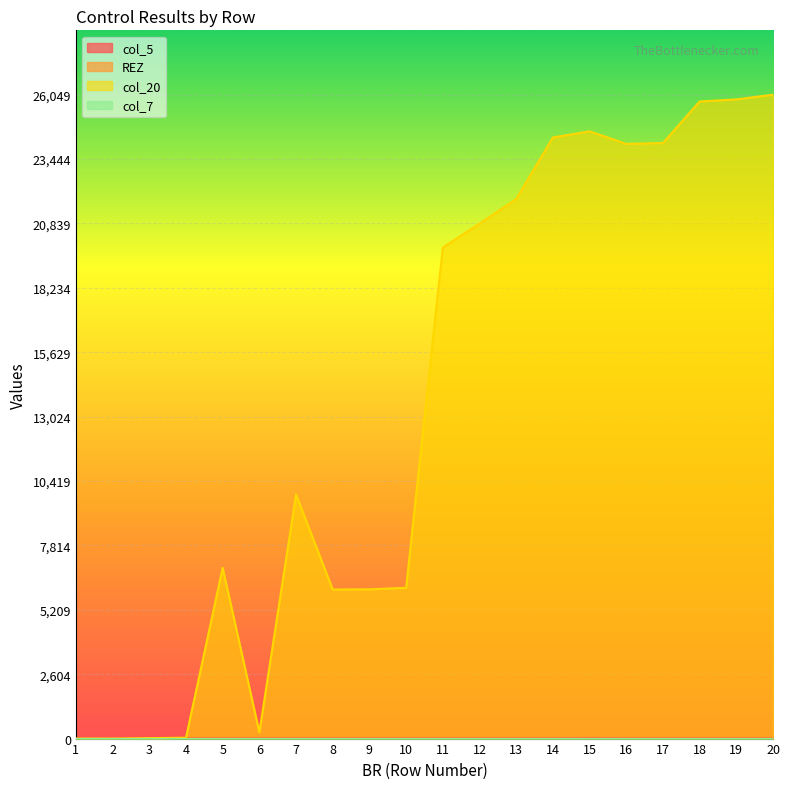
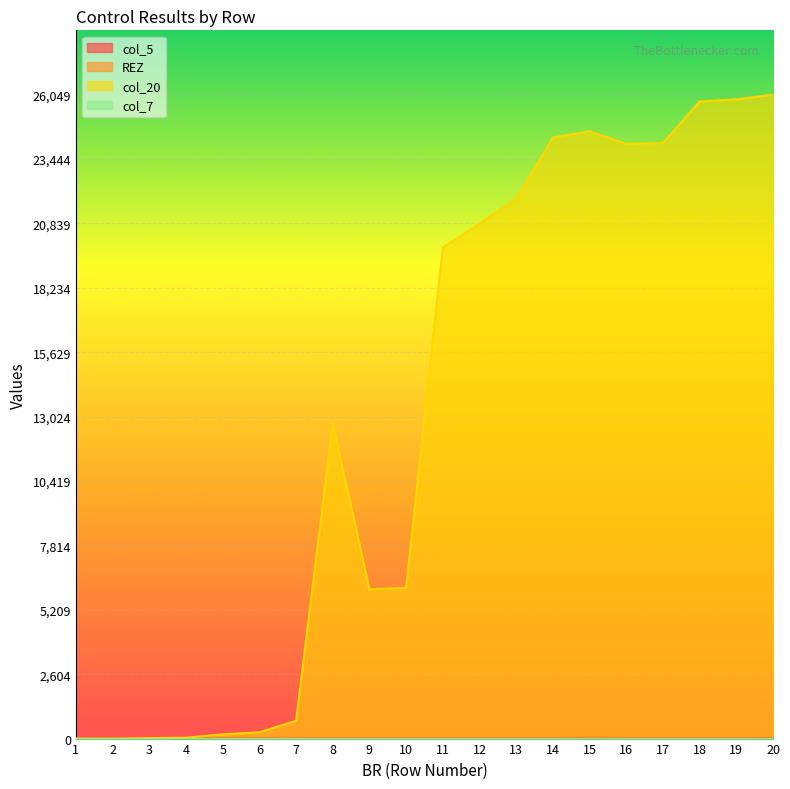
col_20, 5: 6,900 -> 200
col_20, 7: 9,900 -> 700
col_20, 8: 6,000 -> 12,800
